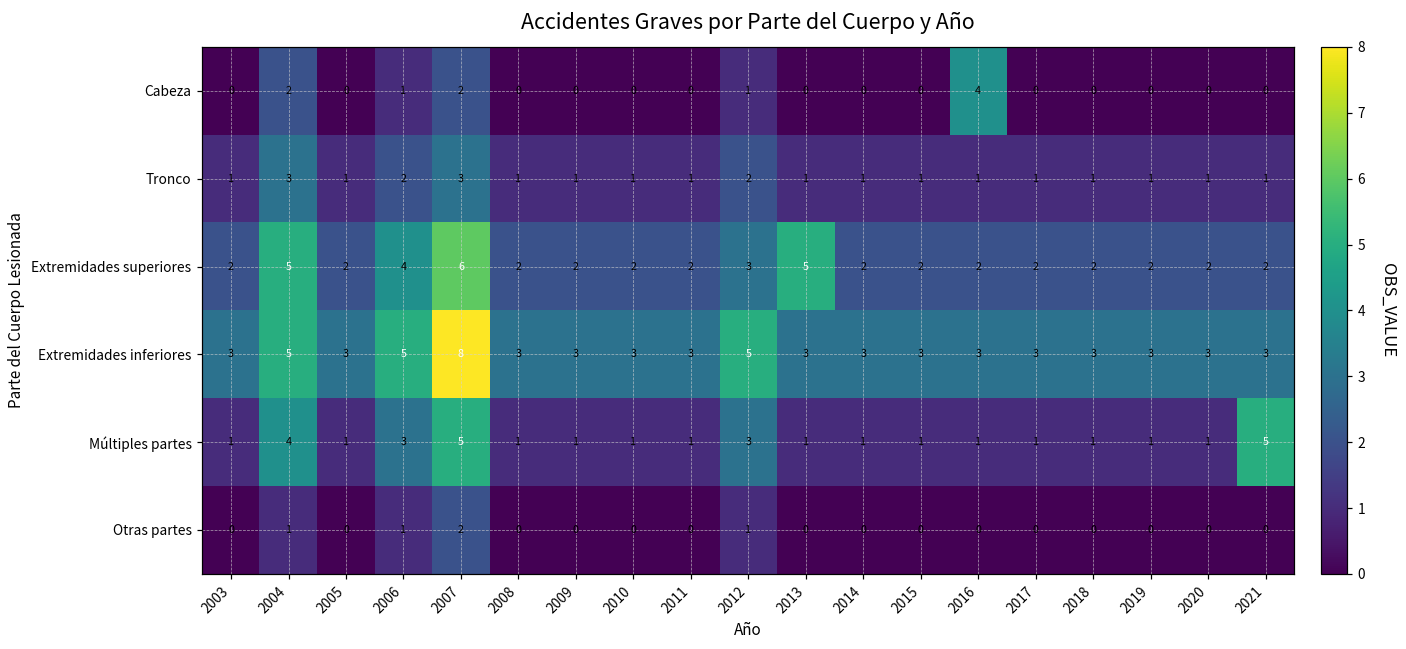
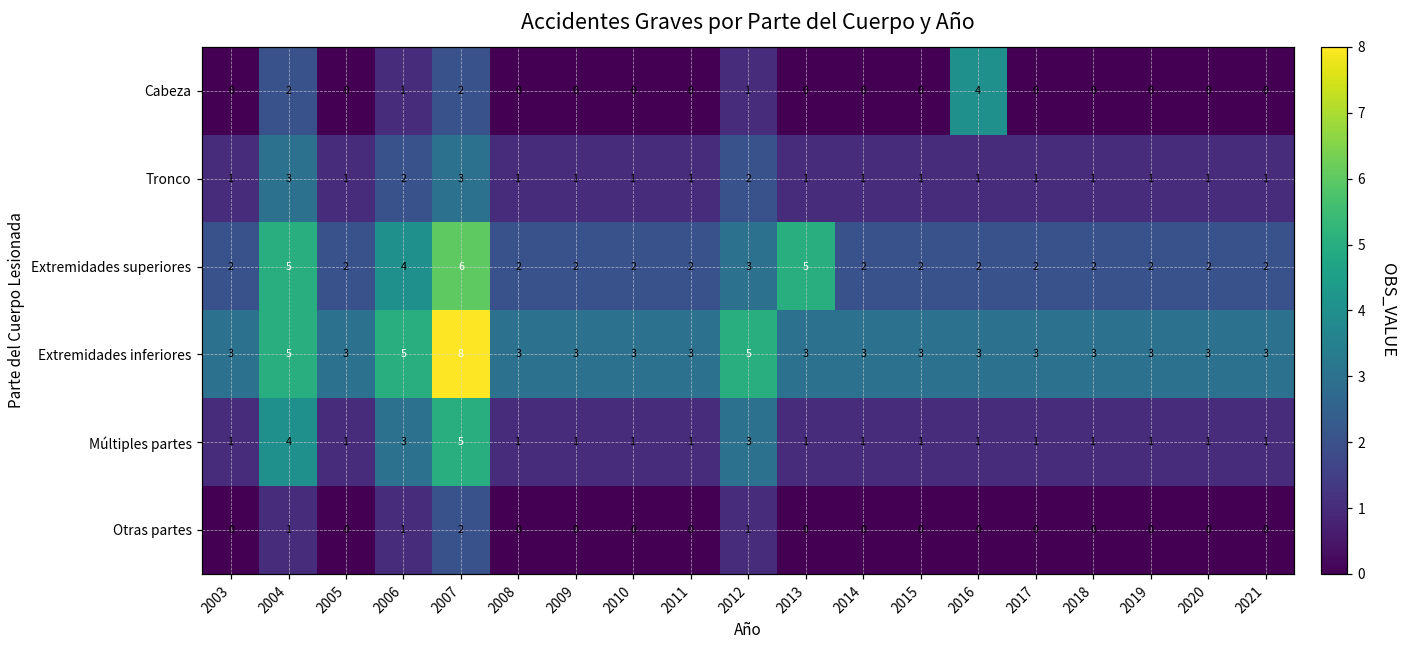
Múltiples partes, 2021: 5 -> 1
